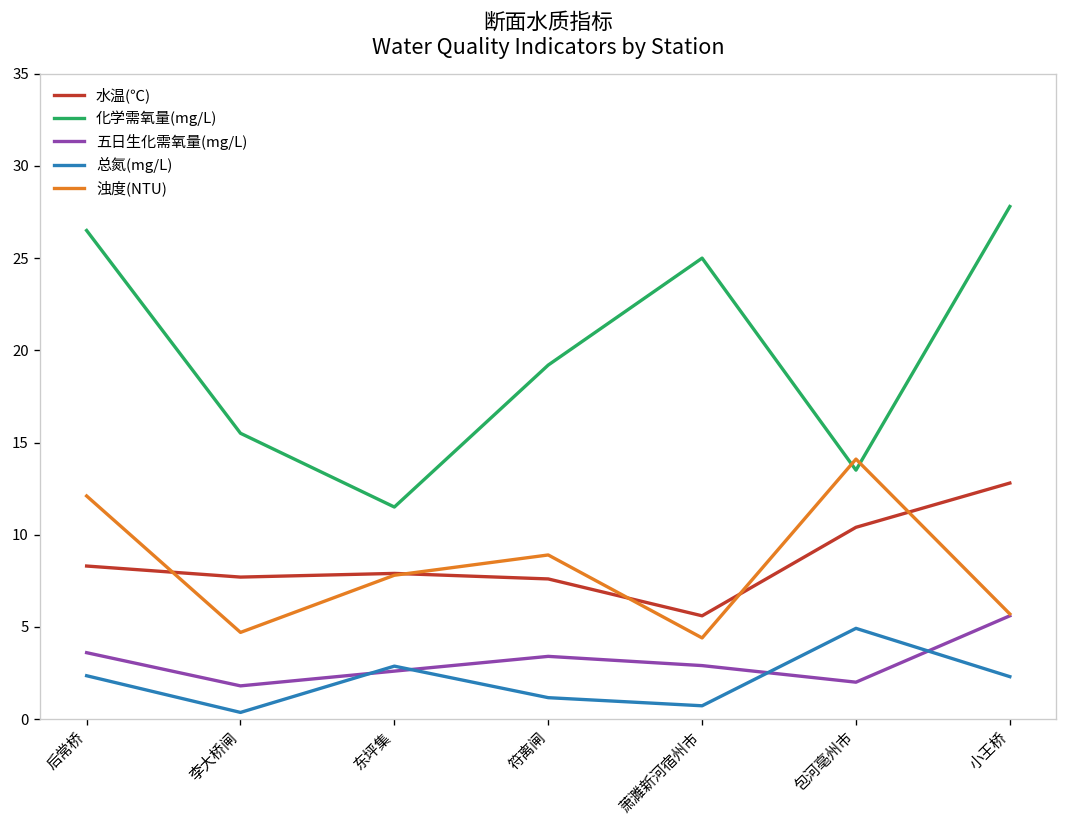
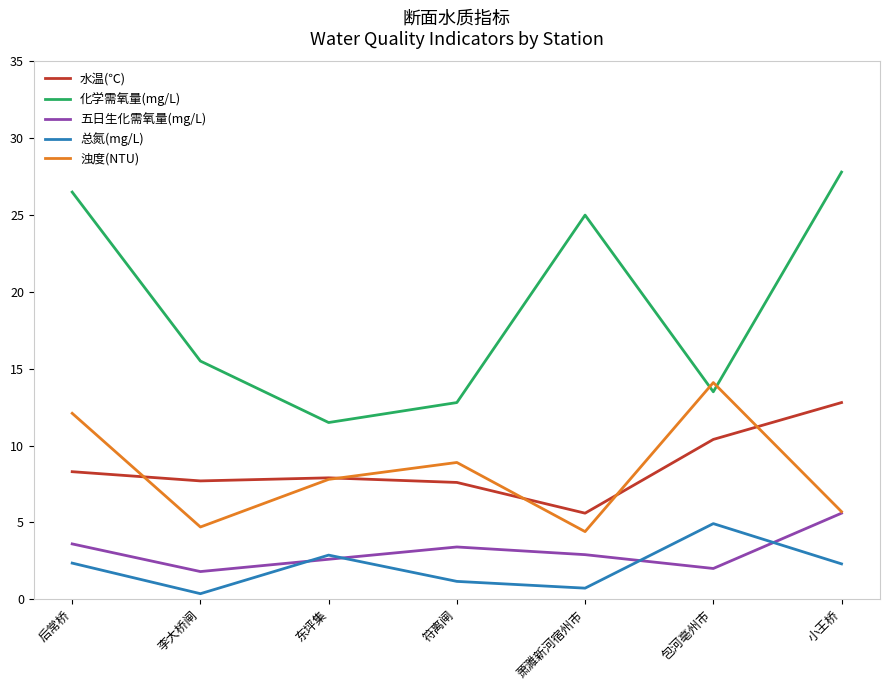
化学需氧量(mg/L), 符离闸: 19.2 -> 12.8
